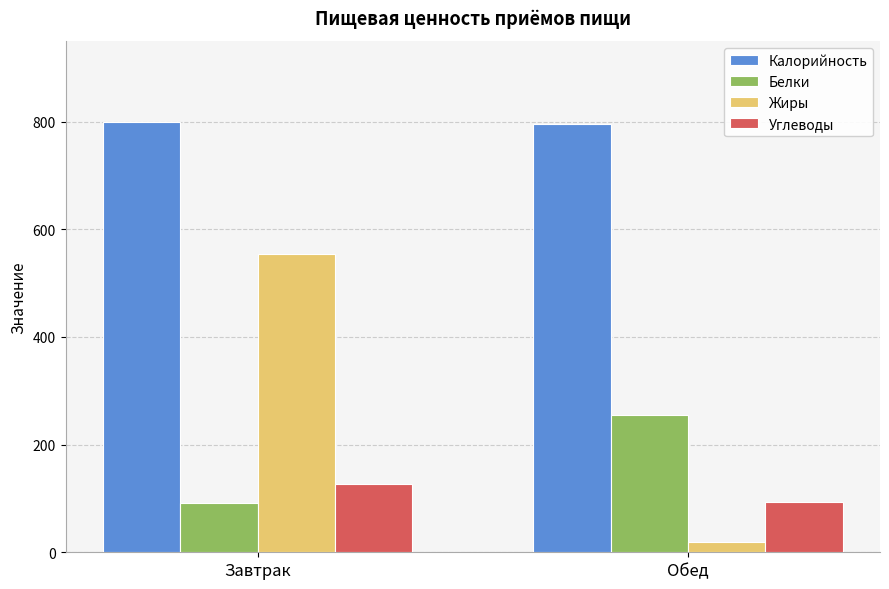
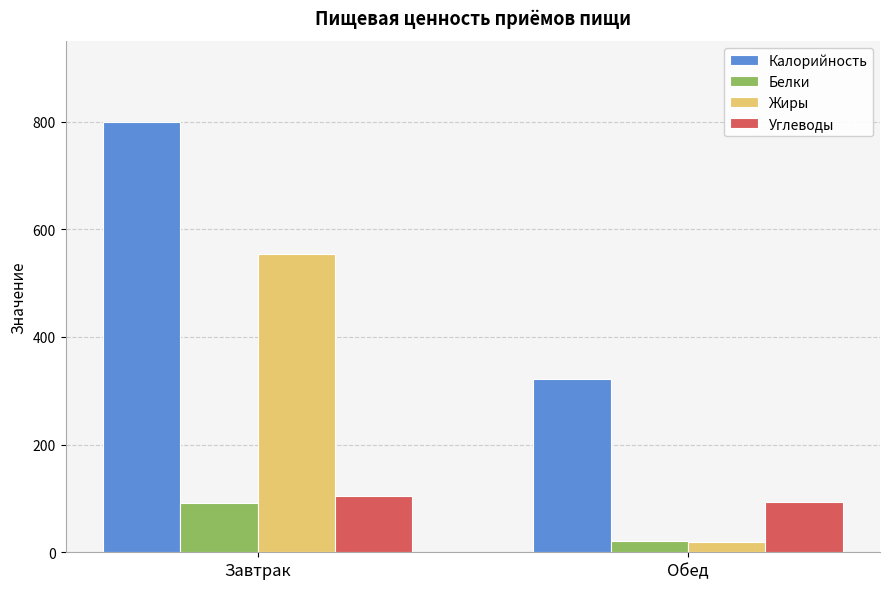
Углеводы, Завтрак: 130 -> 110
Калорийность, Обед: 800 -> 320
Белки, Обед: 260 -> 20
